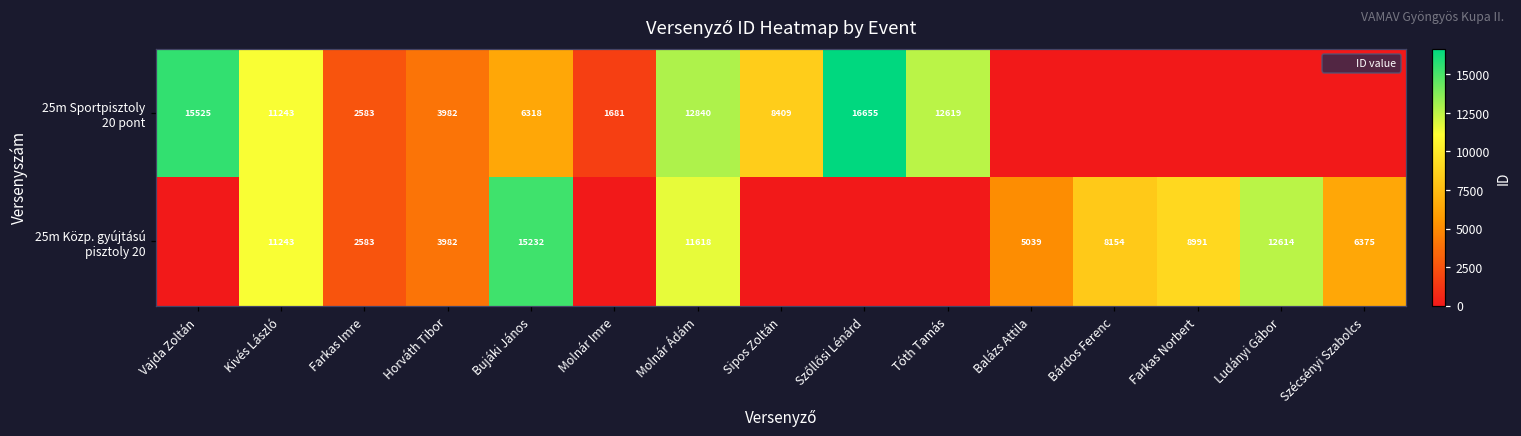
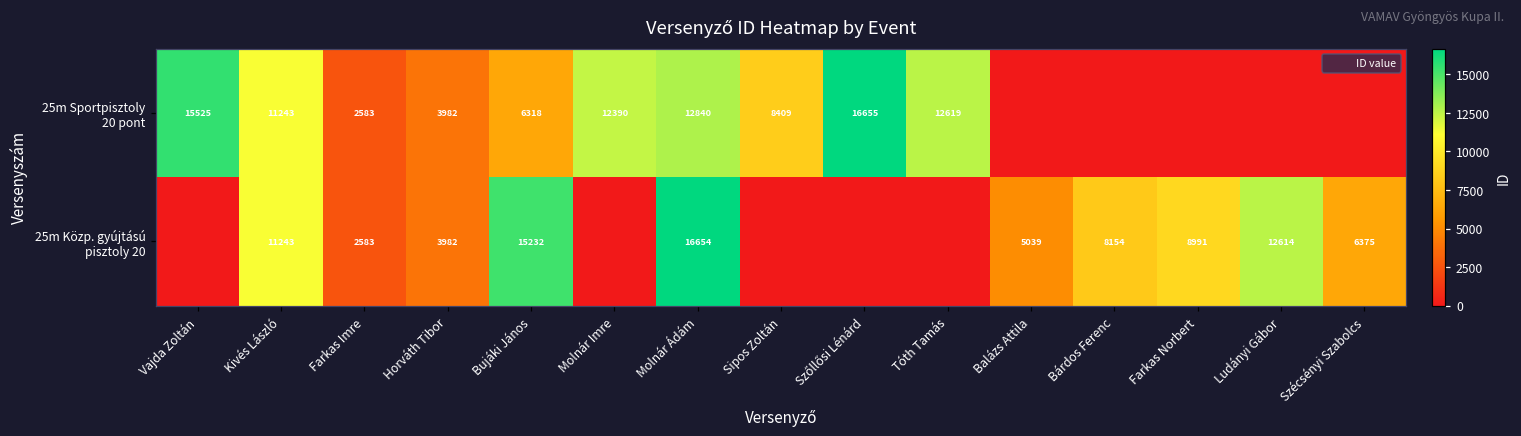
25m Sportpisztoly 20 pont, Molnár Imre: 1681 -> 12390
25m Közp. gyújtású pisztoly 20, Molnár Ádám: 11618 -> 16654
